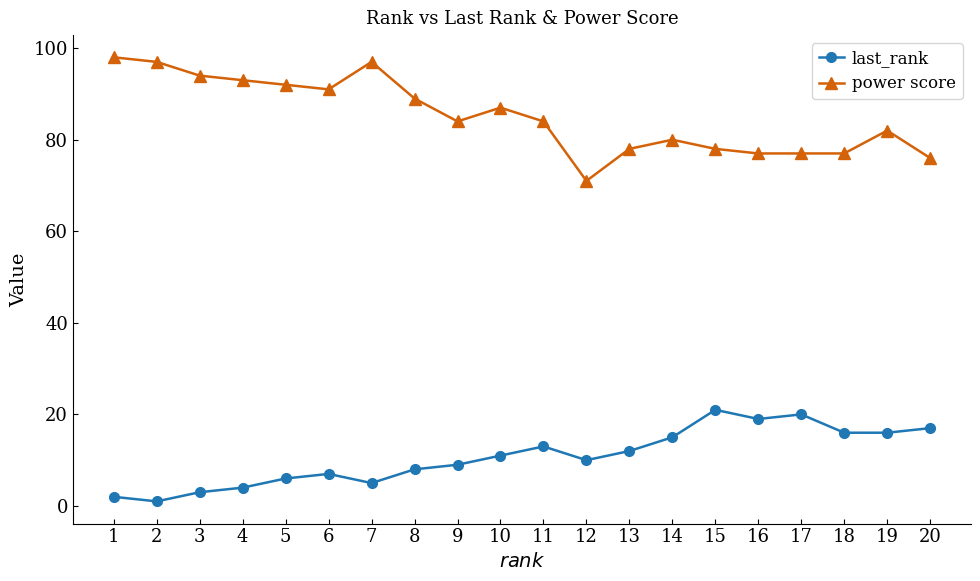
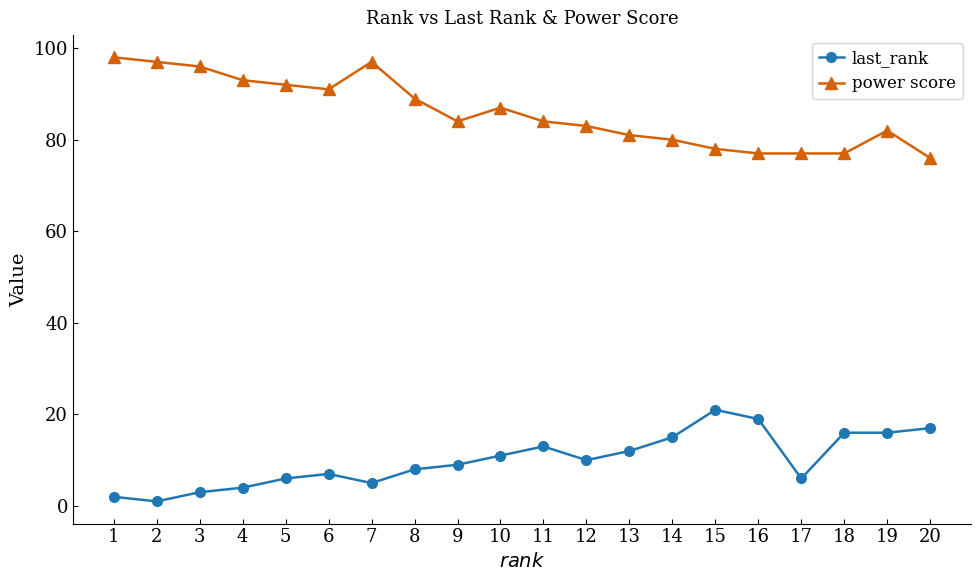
power score, 3: 94 -> 96
power score, 12: 71 -> 83
power score, 13: 78 -> 81
last_rank, 17: 20 -> 6
